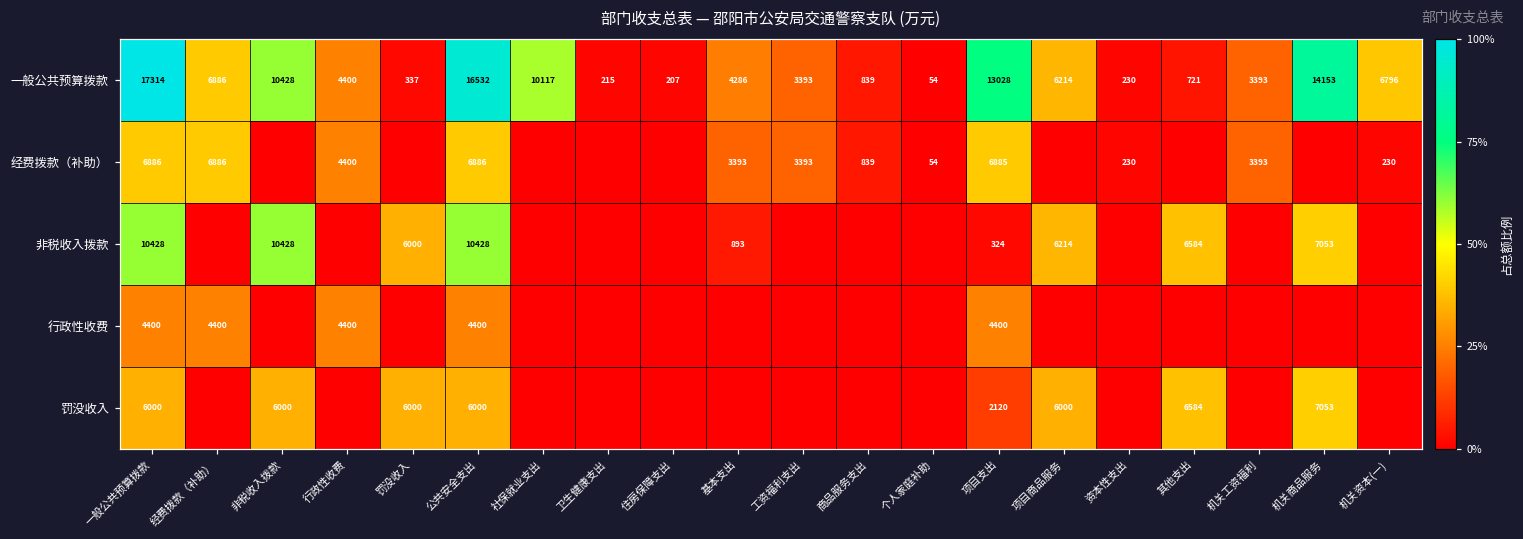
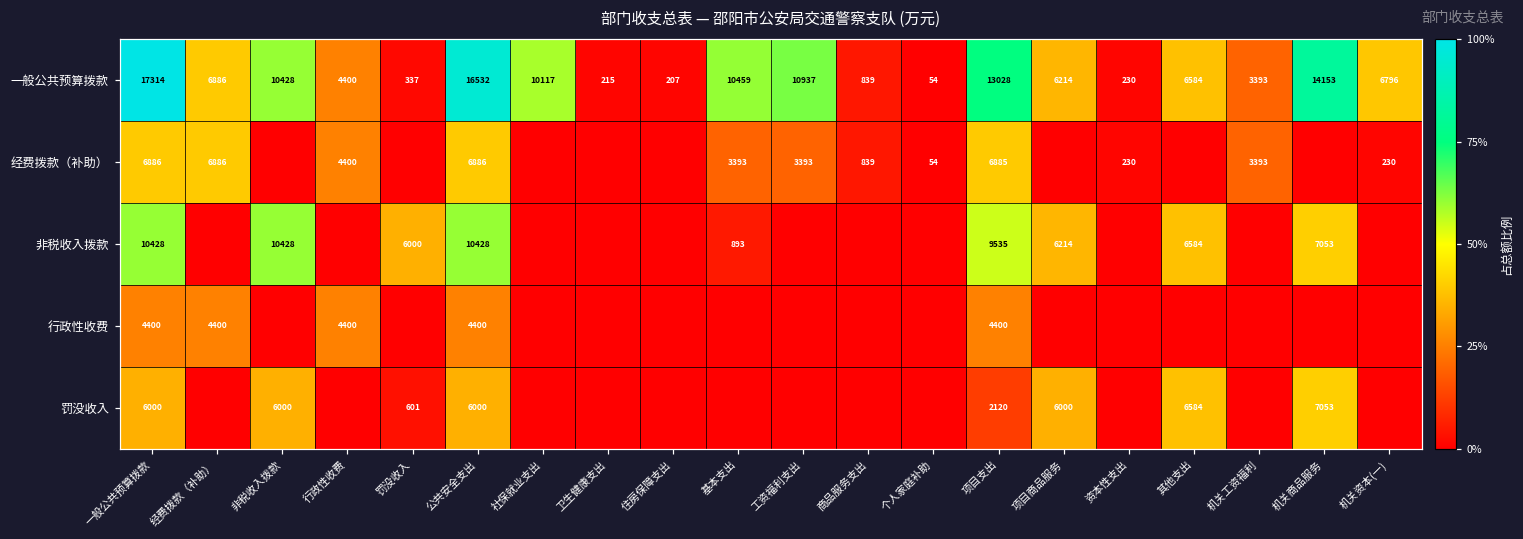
一般公共预算拨款, 基本支出: 4286 -> 10459
一般公共预算拨款, 工资福利支出: 3393 -> 10937
一般公共预算拨款, 其他支出: 721 -> 6584
非税收入拨款, 项目支出: 324 -> 9535
罚没收入, 罚没收入: 6000 -> 601
